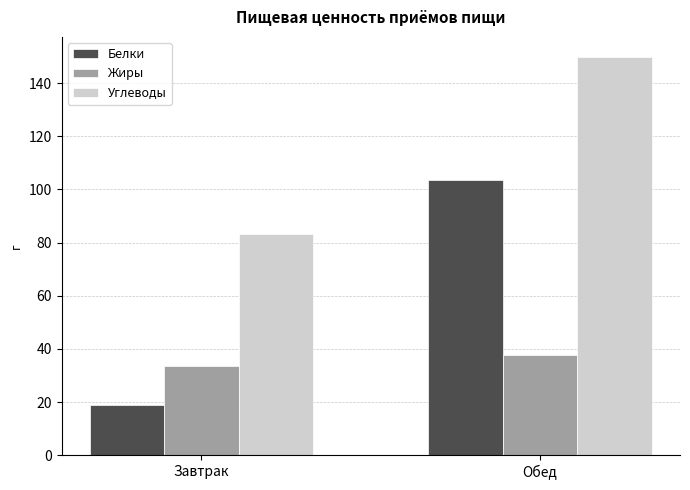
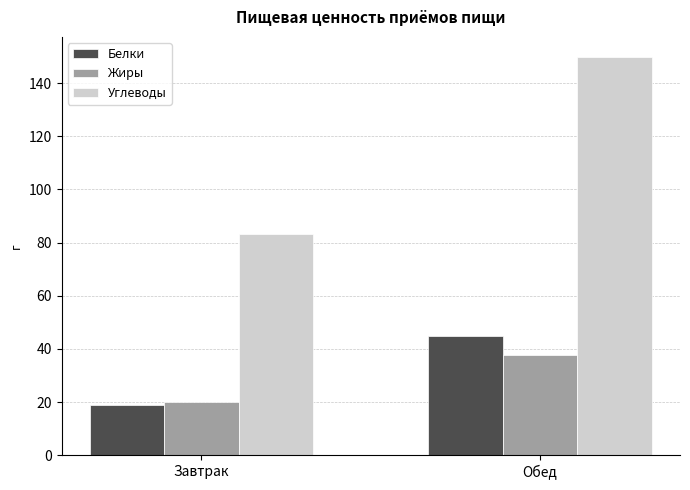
Жиры, Завтрак: 34 -> 20
Белки, Обед: 104 -> 45
